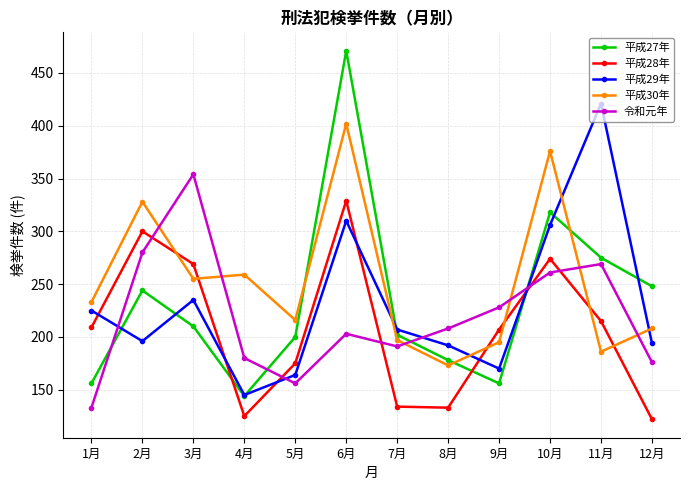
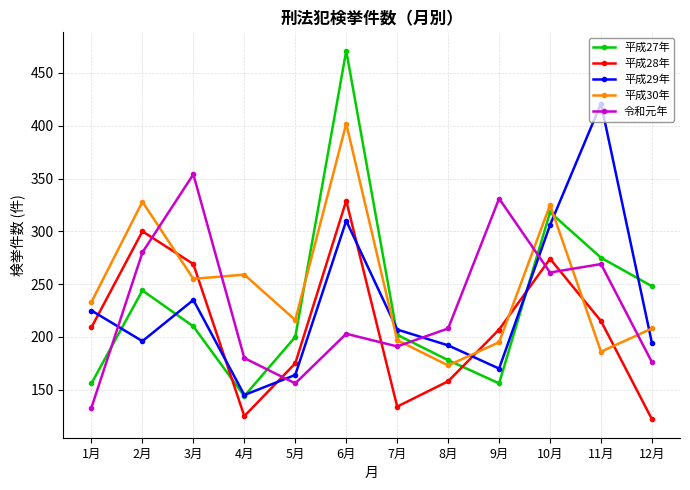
平成28年, 8月: 133 -> 158
令和元年, 9月: 228 -> 331
平成30年, 10月: 376 -> 325
